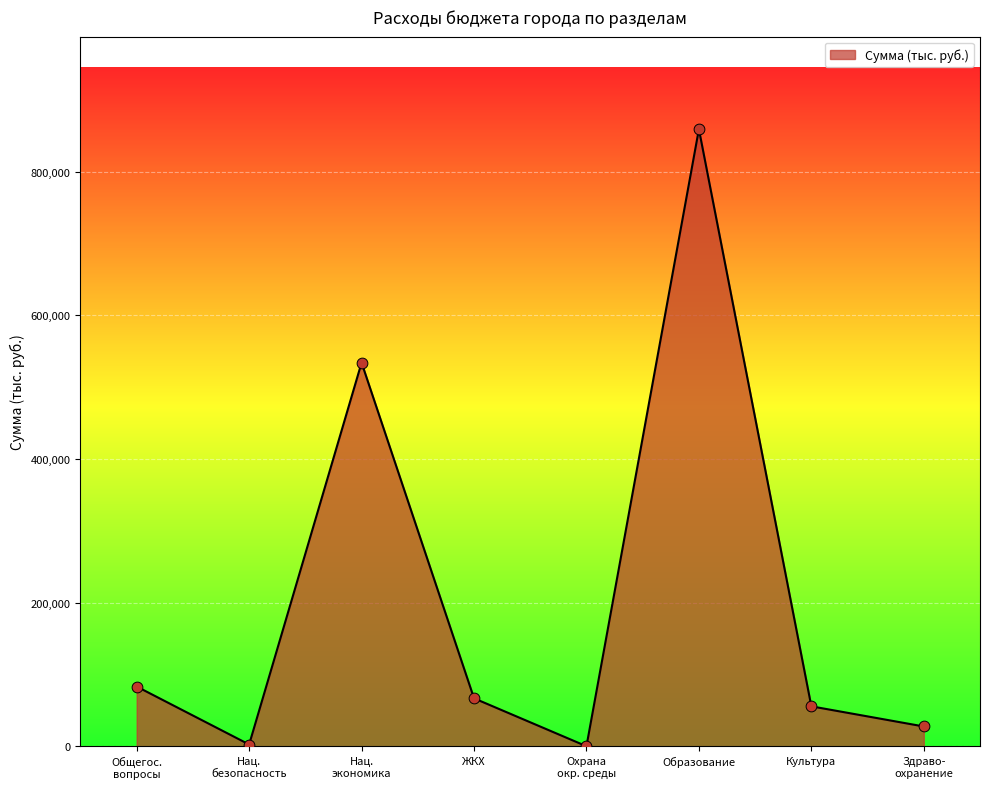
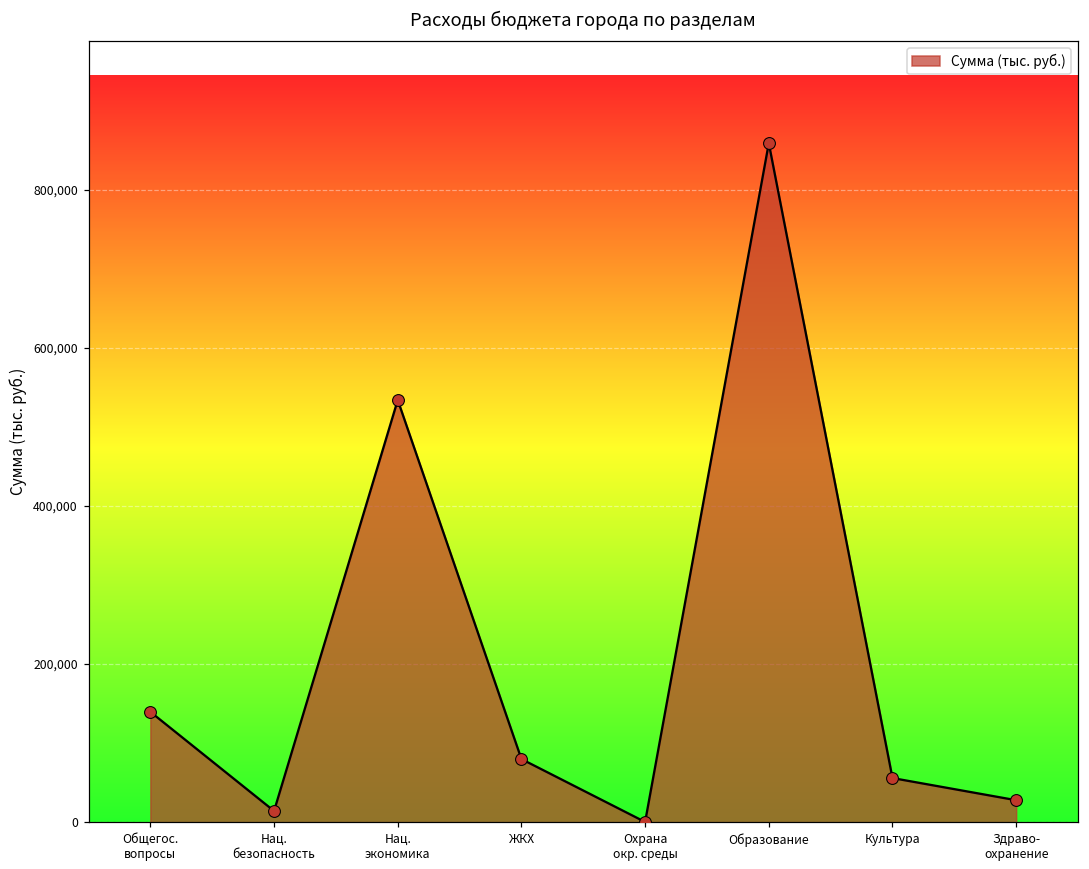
Общегос. вопросы: 80,000 -> 140,000
Нац. безопасность: 0 -> 10,000
ЖКХ: 70,000 -> 80,000
